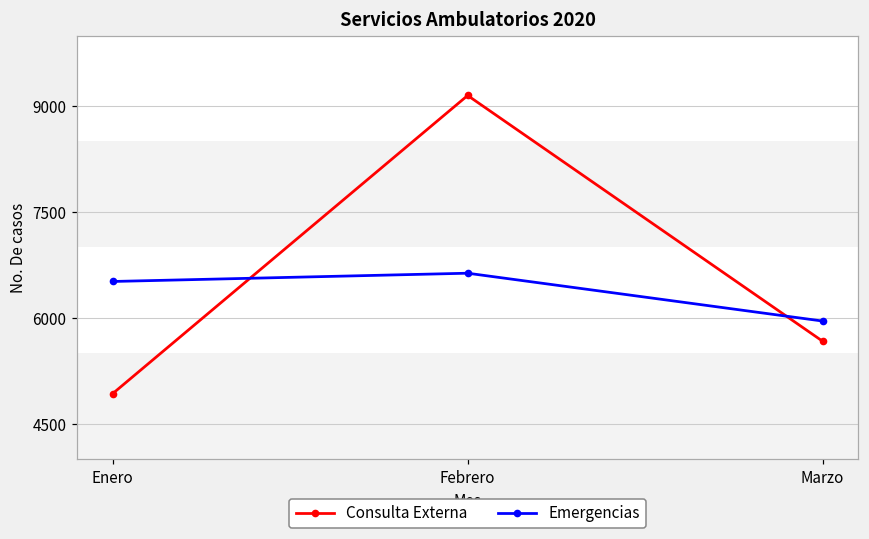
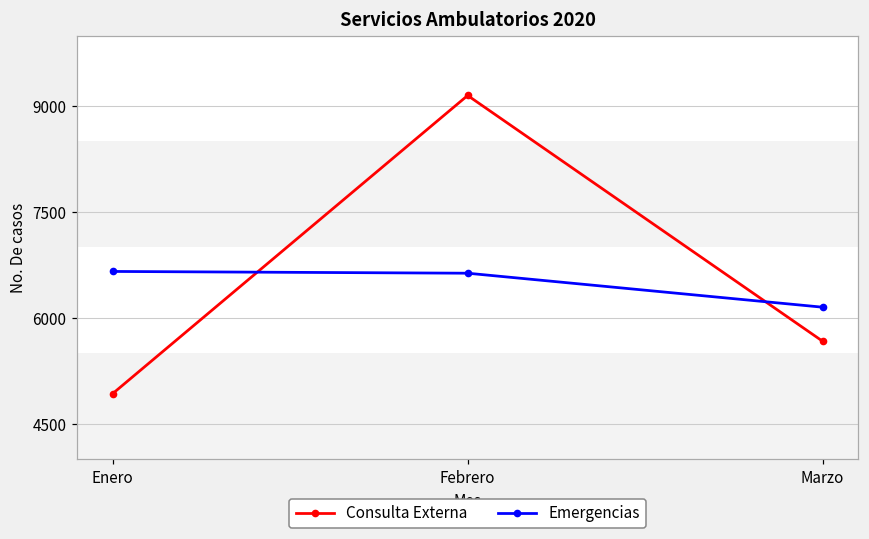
Emergencias, Enero: 6500 -> 6700
Emergencias, Marzo: 6000 -> 6200
